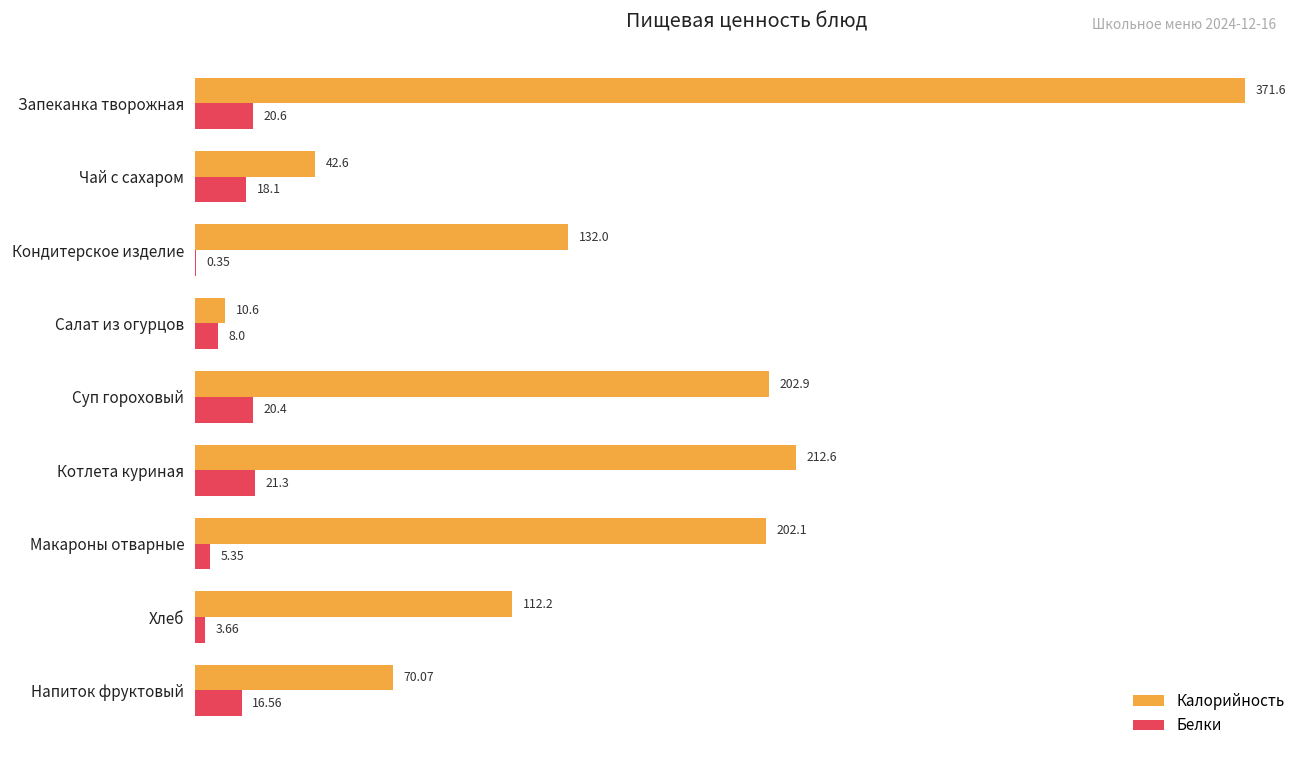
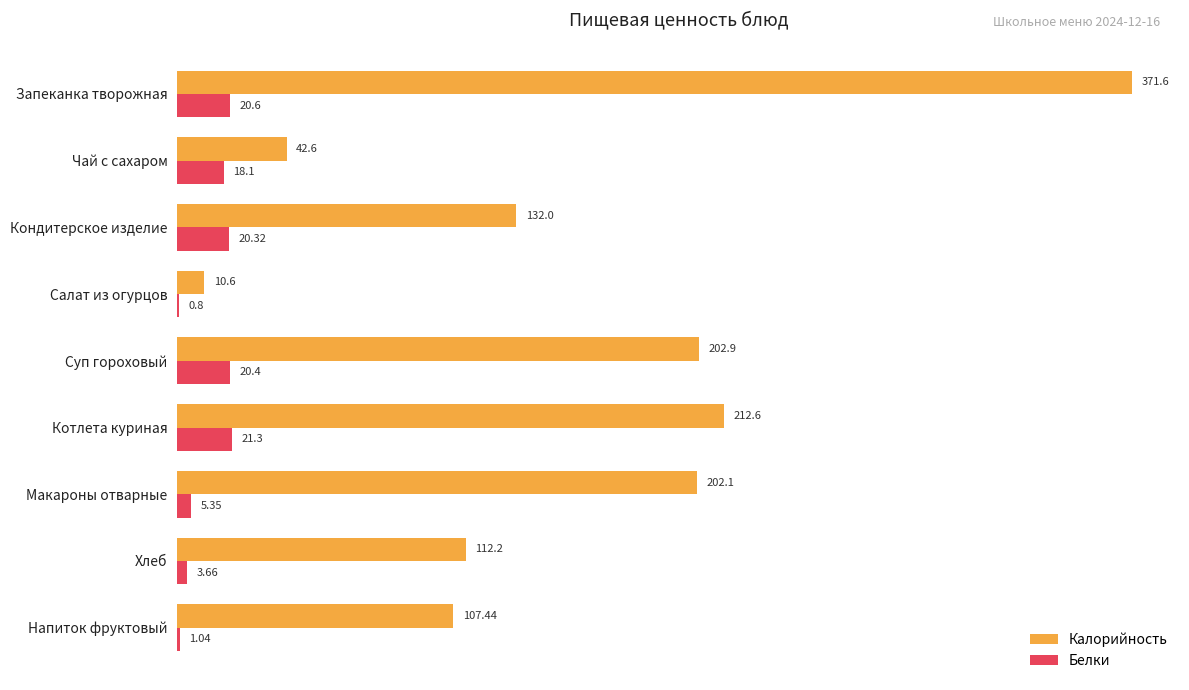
Белки, Кондитерское изделие: 0.35 -> 20.32
Белки, Салат из огурцов: 8.0 -> 0.8
Калорийность, Напиток фруктовый: 70.07 -> 107.44
Белки, Напиток фруктовый: 16.56 -> 1.04
